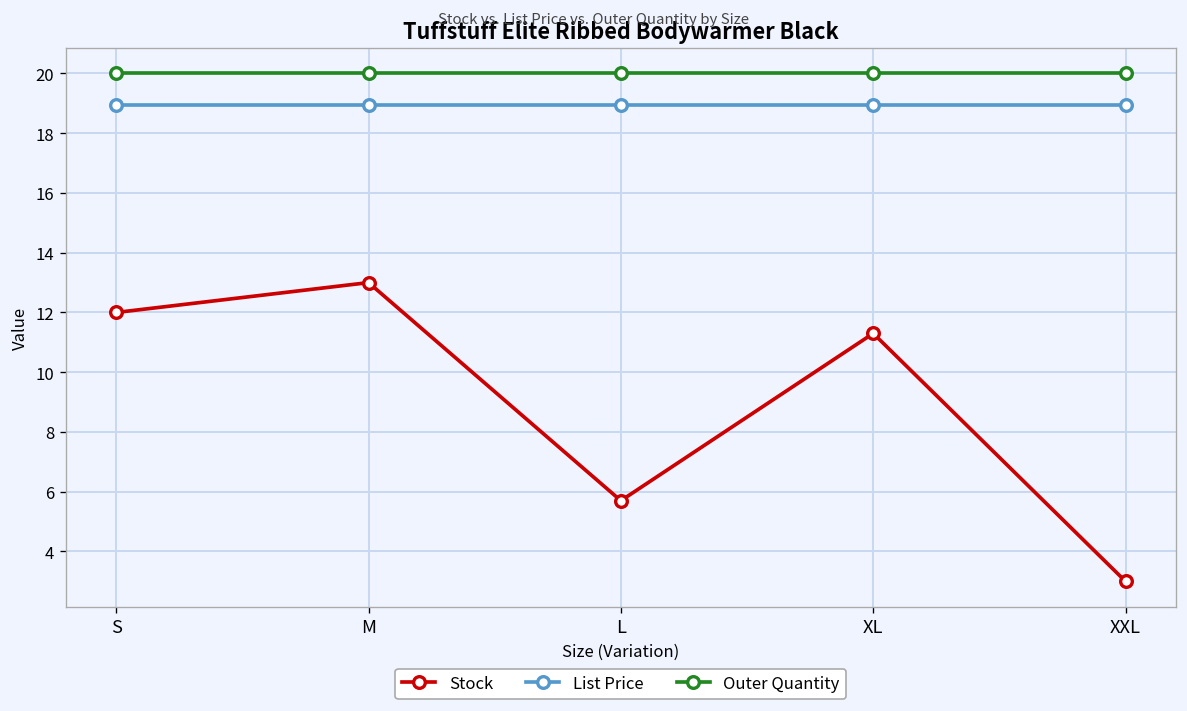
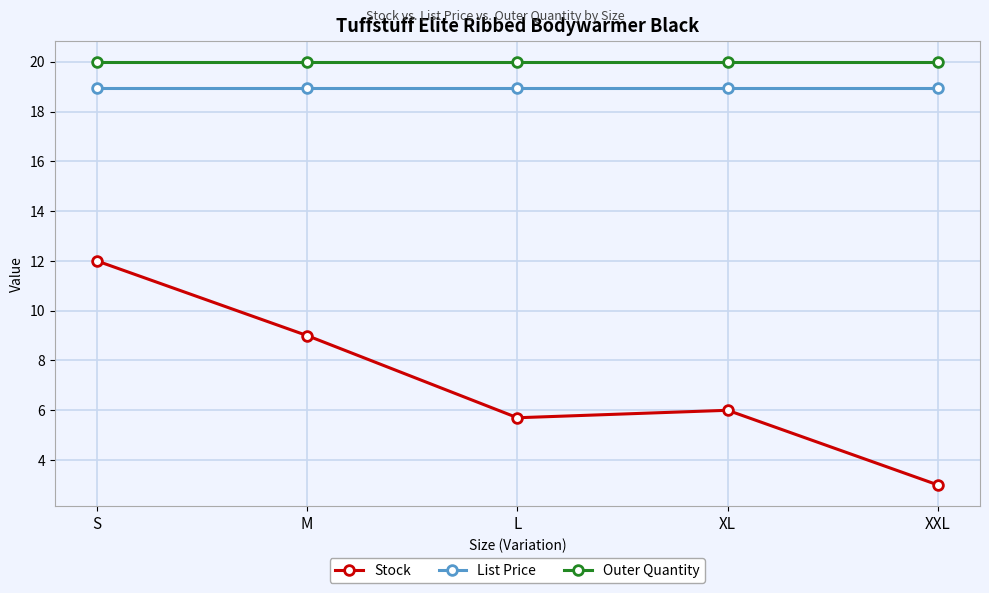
Stock, M: 13 -> 9
Stock, XL: 11.3 -> 6.0
